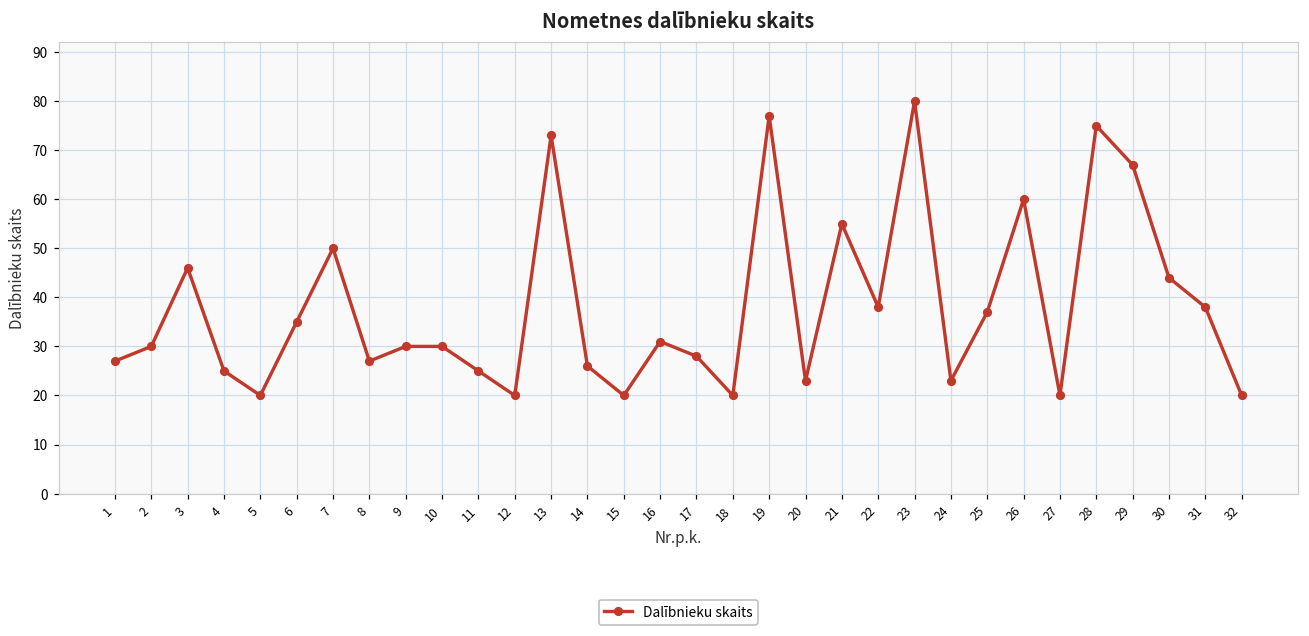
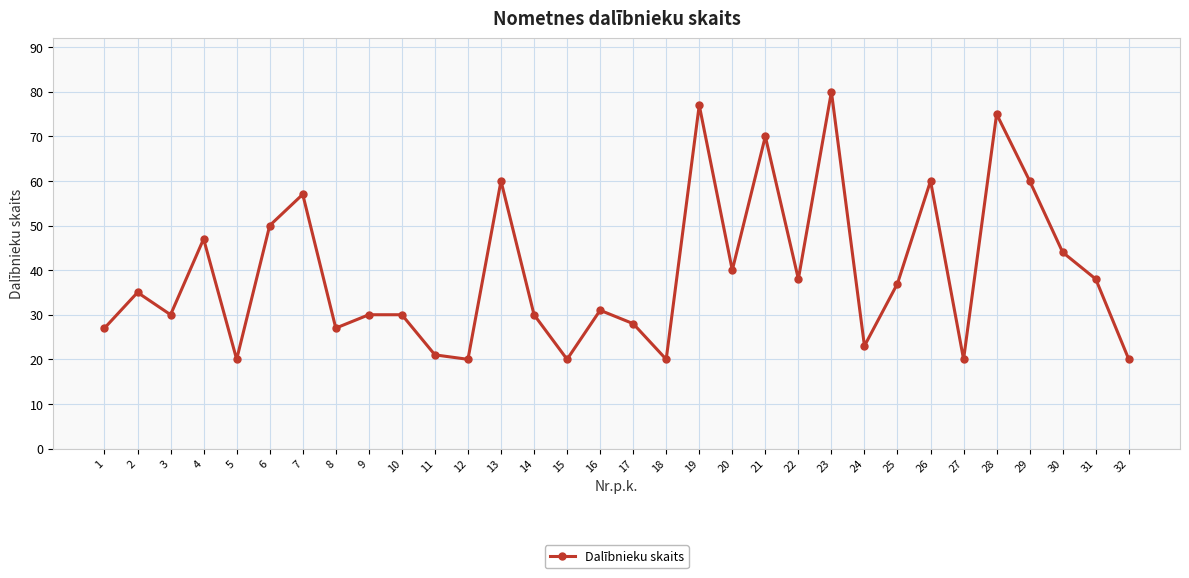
2: 30 -> 35
3: 46 -> 30
4: 25 -> 47
6: 35 -> 50
7: 50 -> 57
11: 25 -> 21
13: 73 -> 60
14: 26 -> 30
20: 23 -> 40
21: 55 -> 70
29: 67 -> 60
